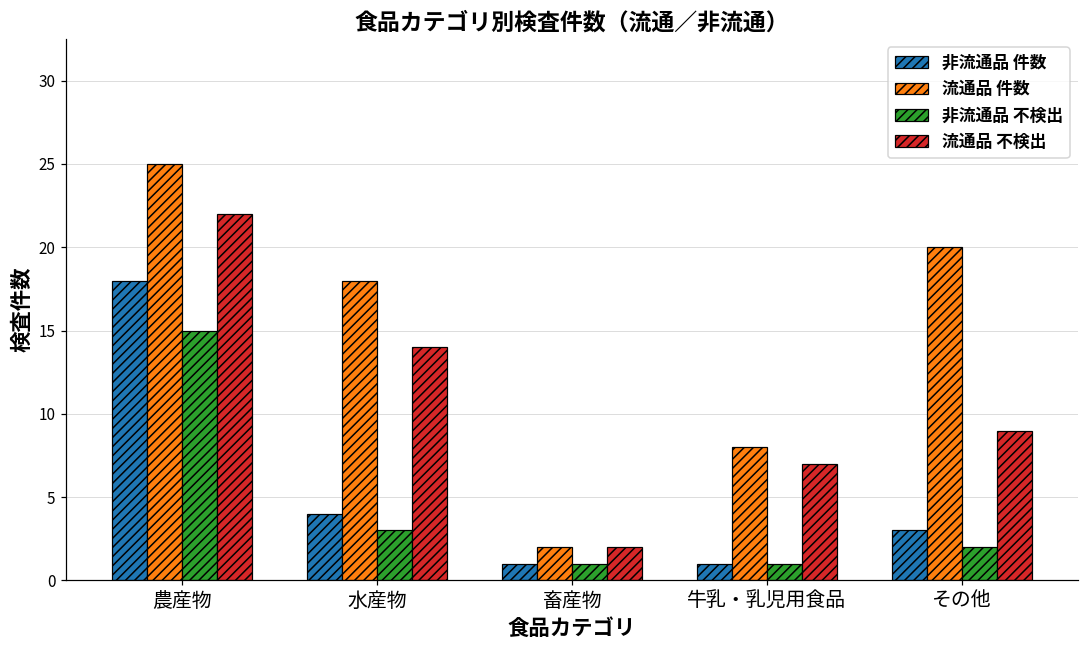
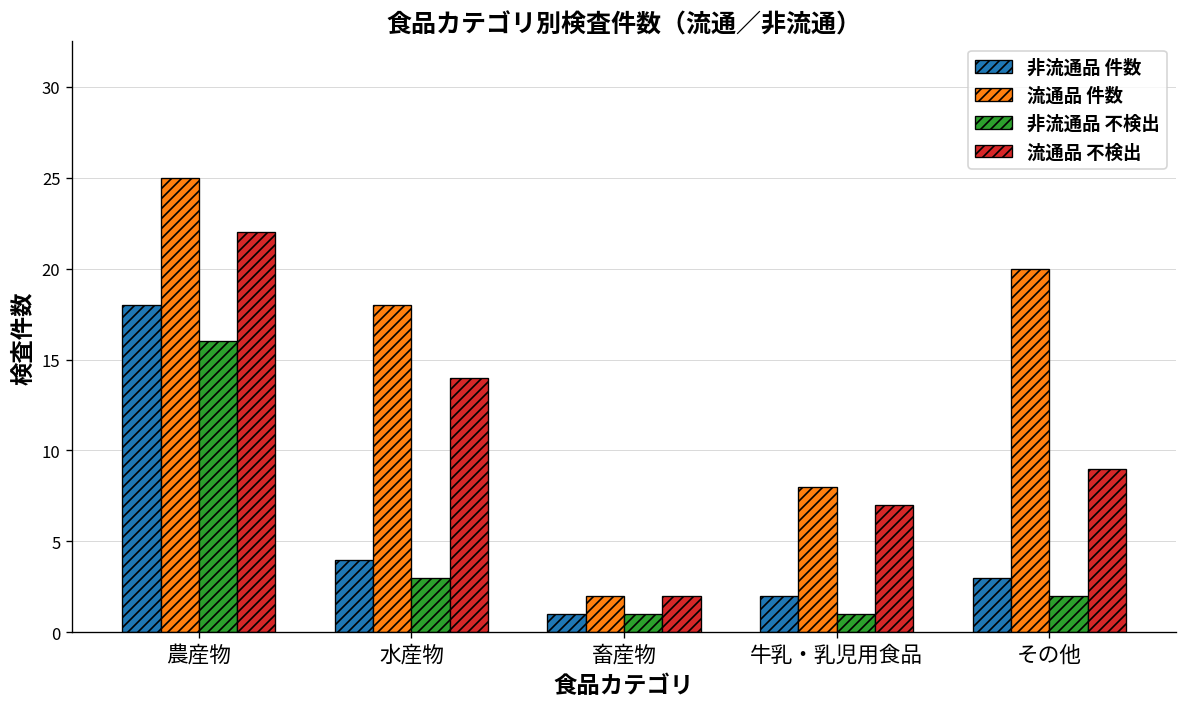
非流通品 不検出, 農産物: 15 -> 16
非流通品 件数, 牛乳・乳児用食品: 1 -> 2
